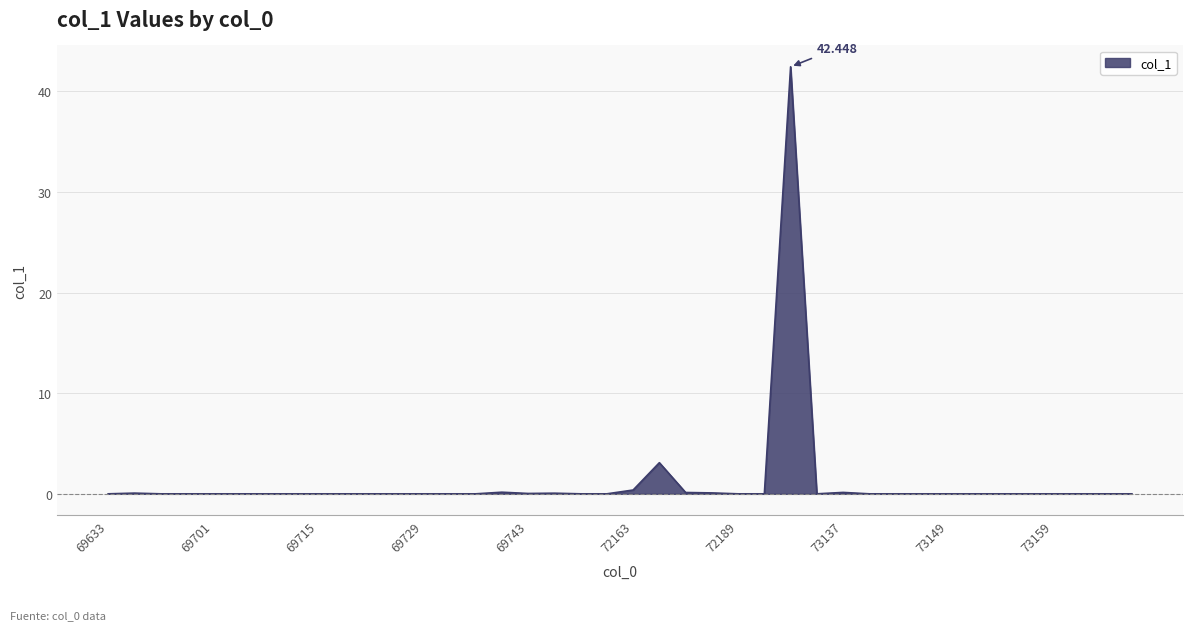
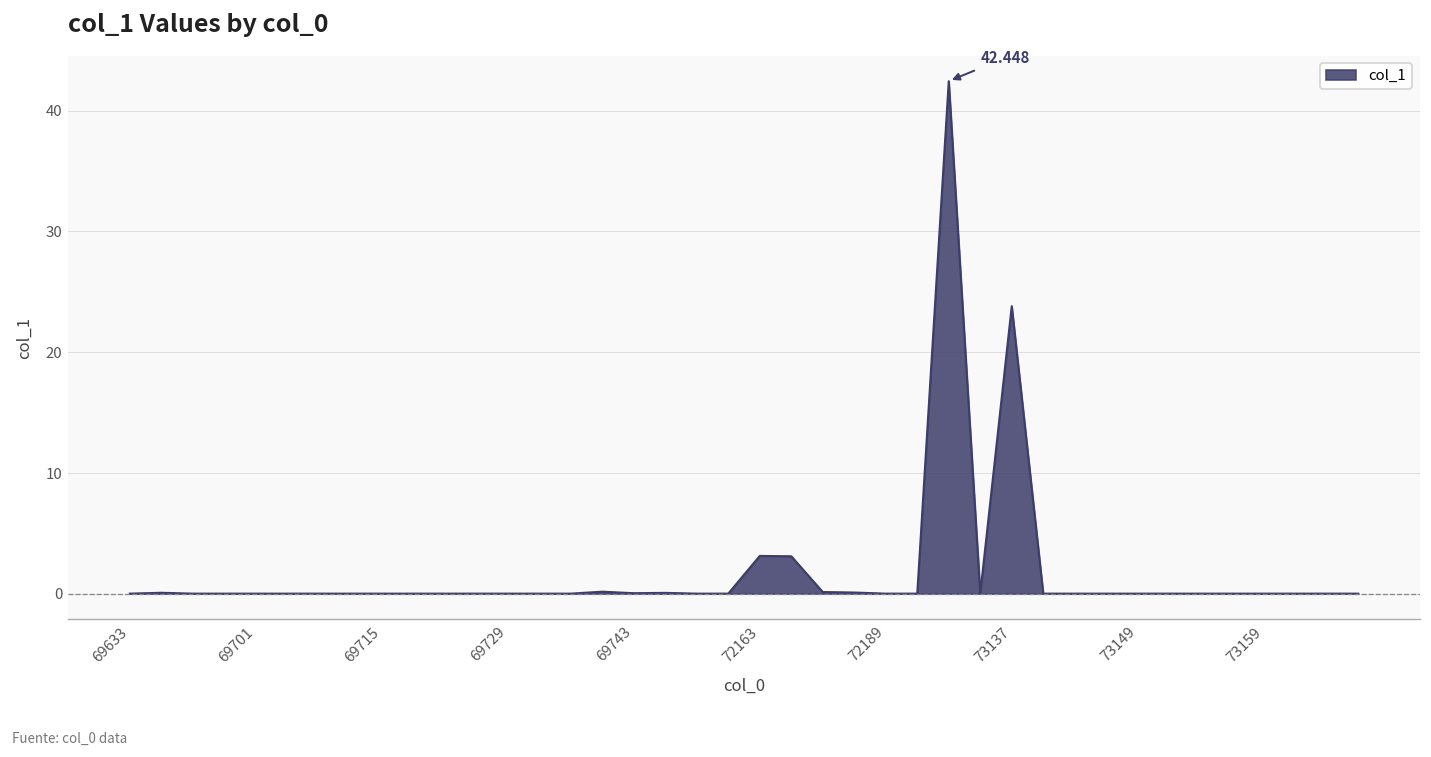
72163: 0.4 -> 3.1
73137: 0.1 -> 23.8
